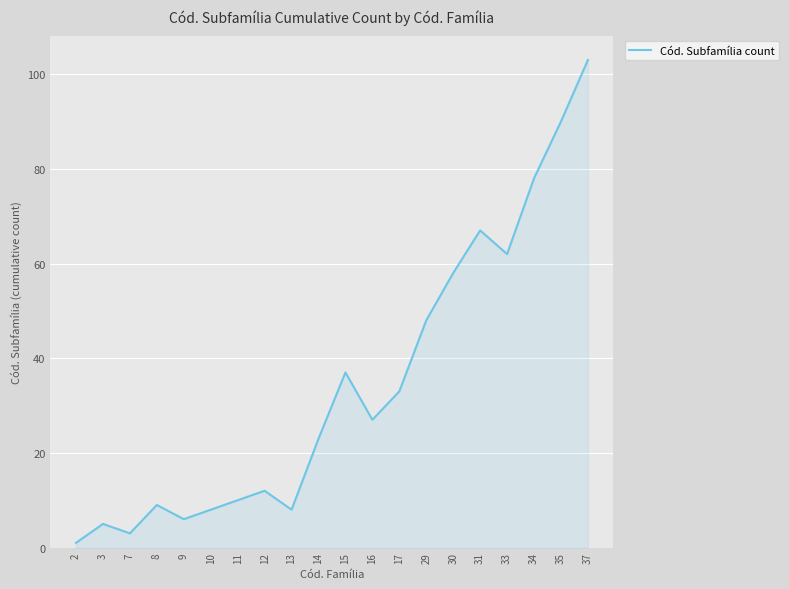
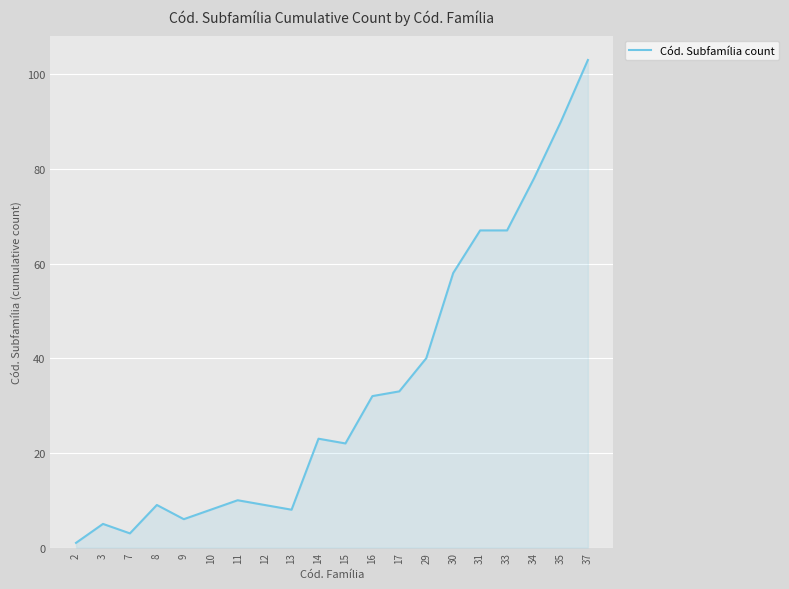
12: 12 -> 9
15: 37 -> 22
16: 27 -> 32
29: 48 -> 40
33: 62 -> 67
